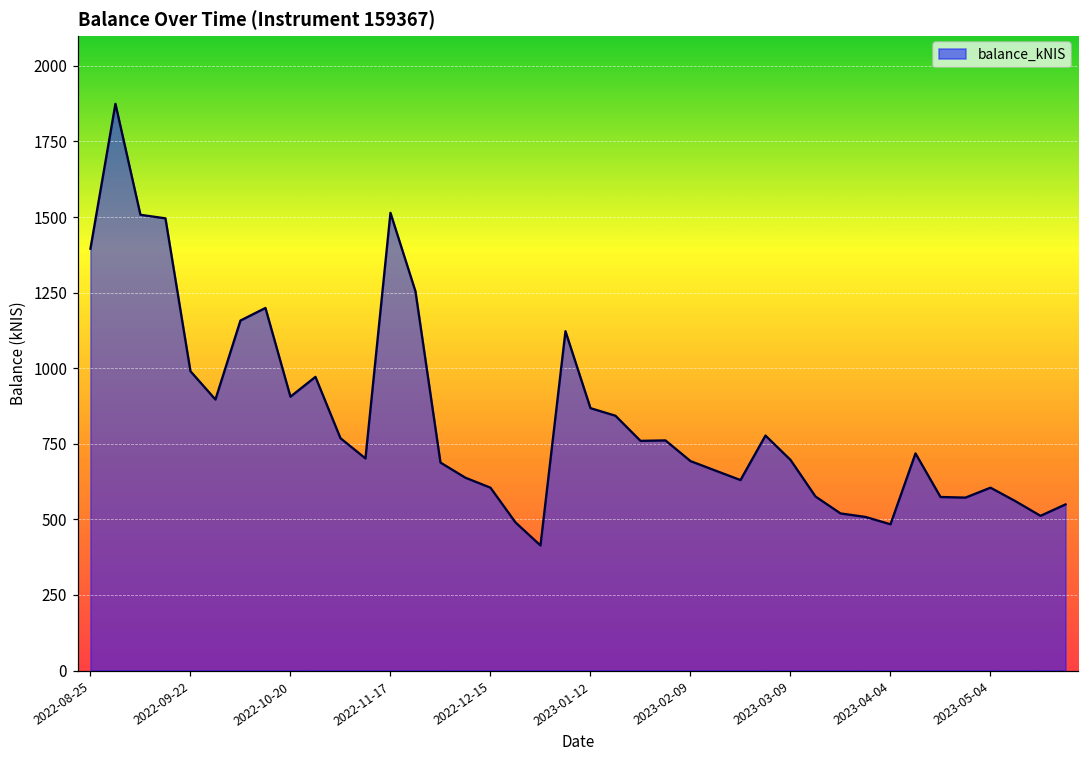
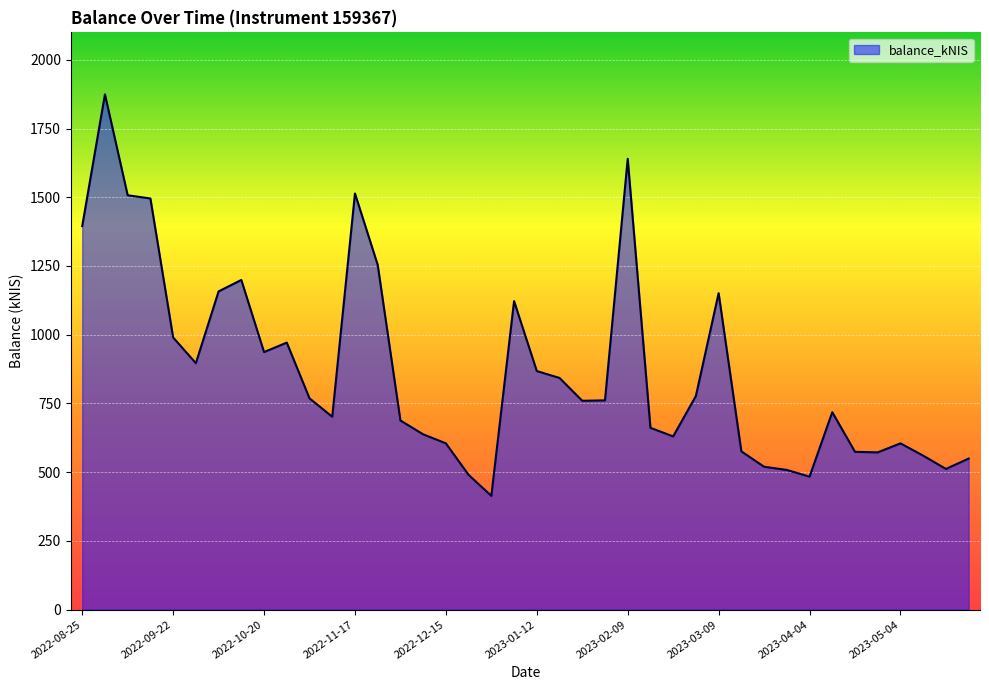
2022-10-20: 910 -> 940
2023-02-09: 690 -> 1640
2023-03-09: 700 -> 1150
